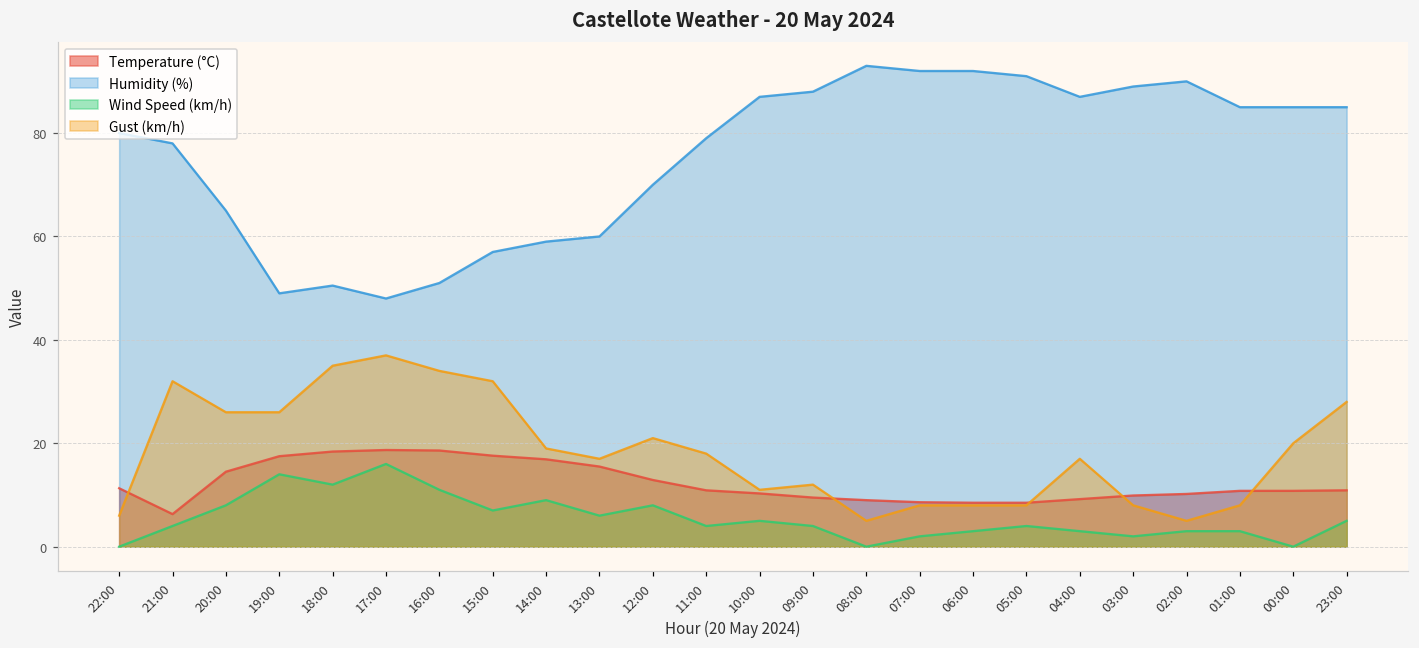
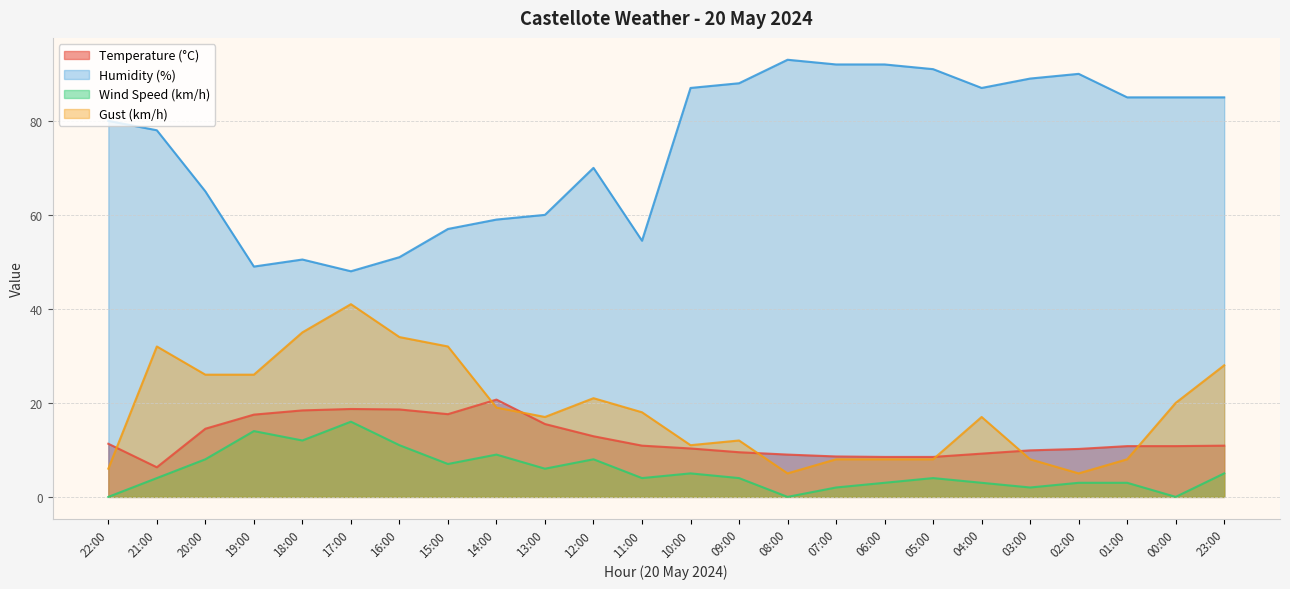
Gust (km/h), 17:00: 37 -> 41
Temperature (°C), 14:00: 17 -> 21
Humidity (%), 11:00: 79 -> 55
